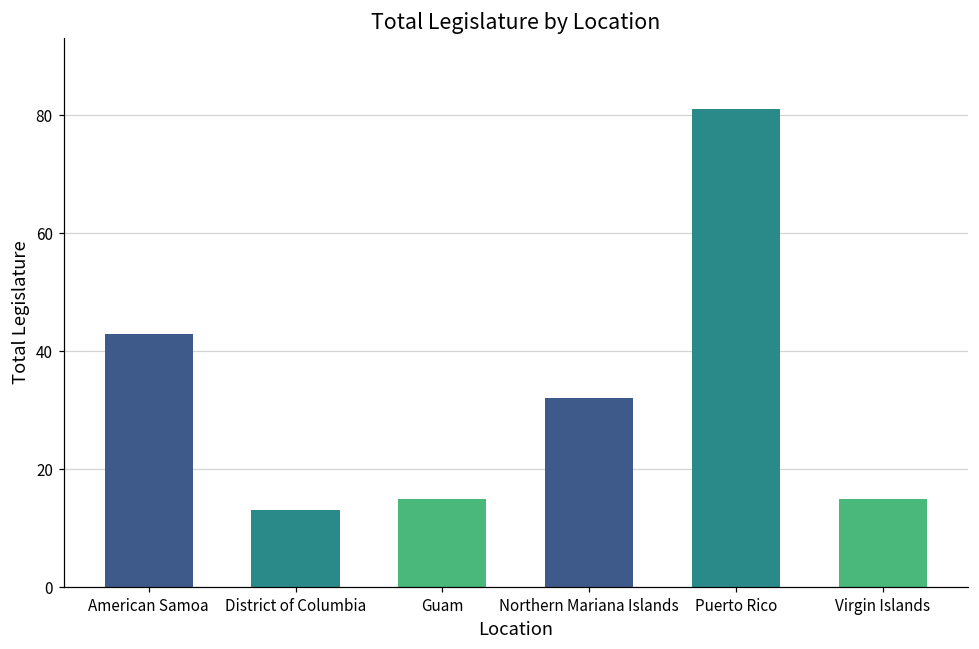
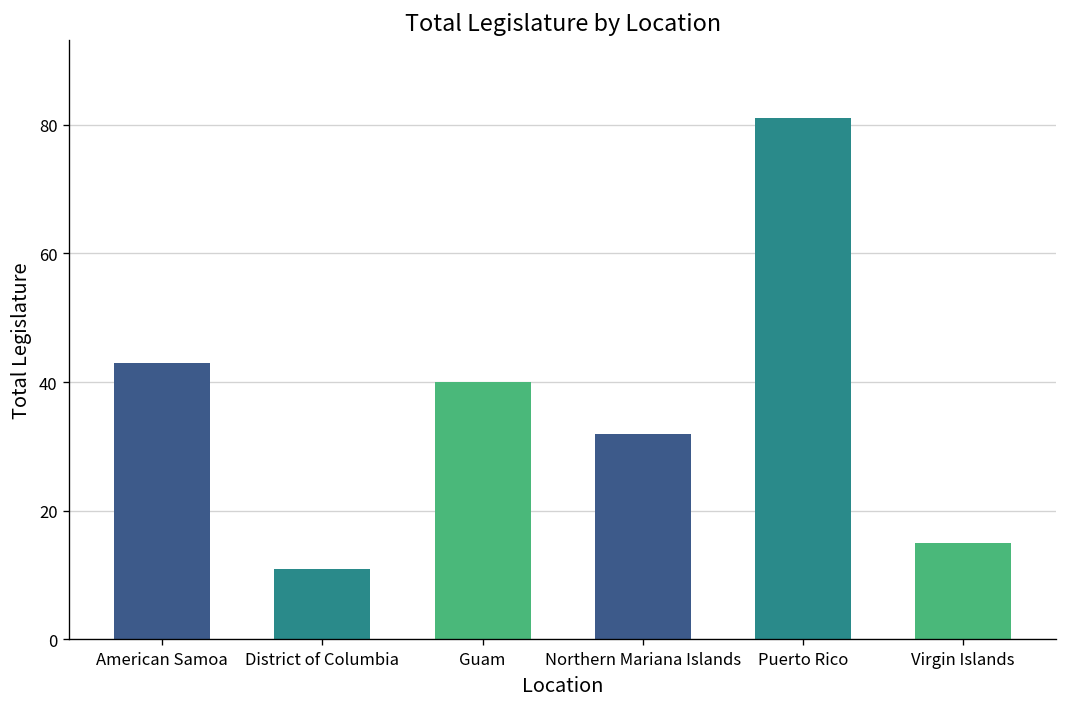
District of Columbia: 13 -> 11
Guam: 15 -> 40
